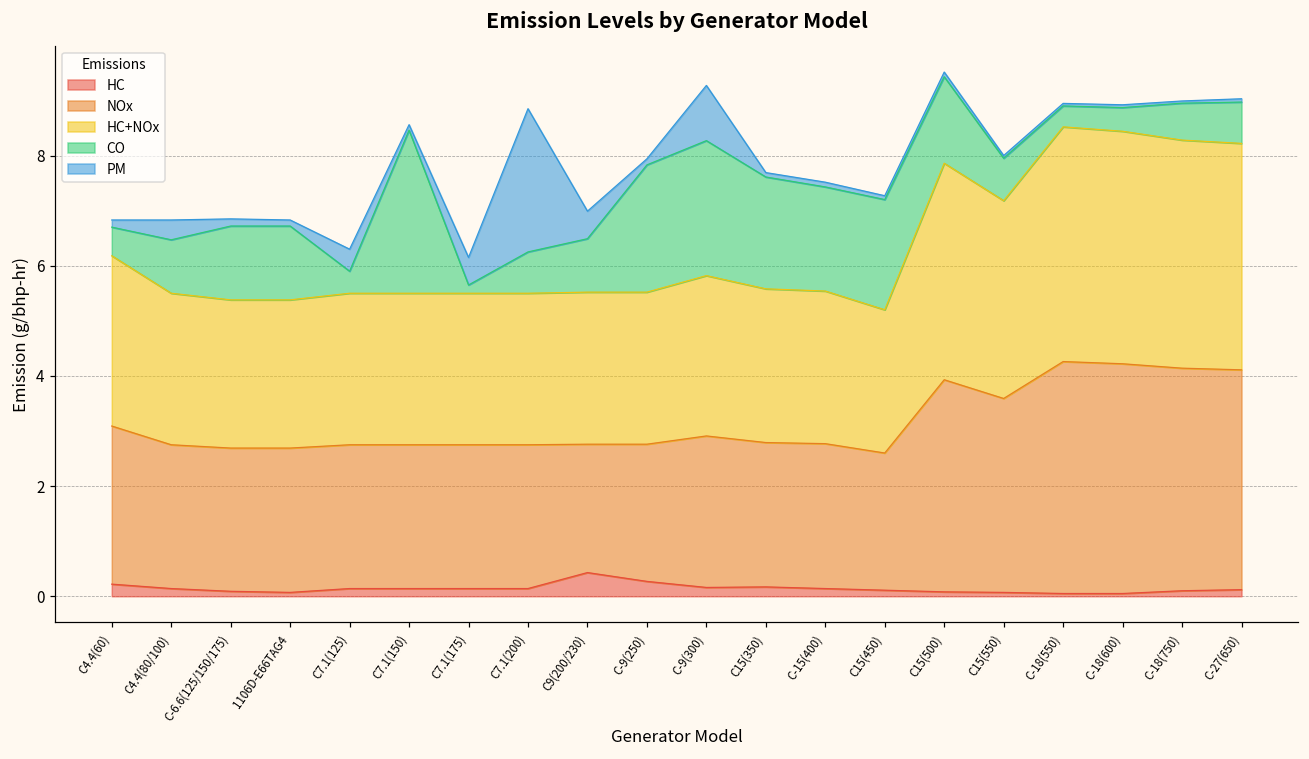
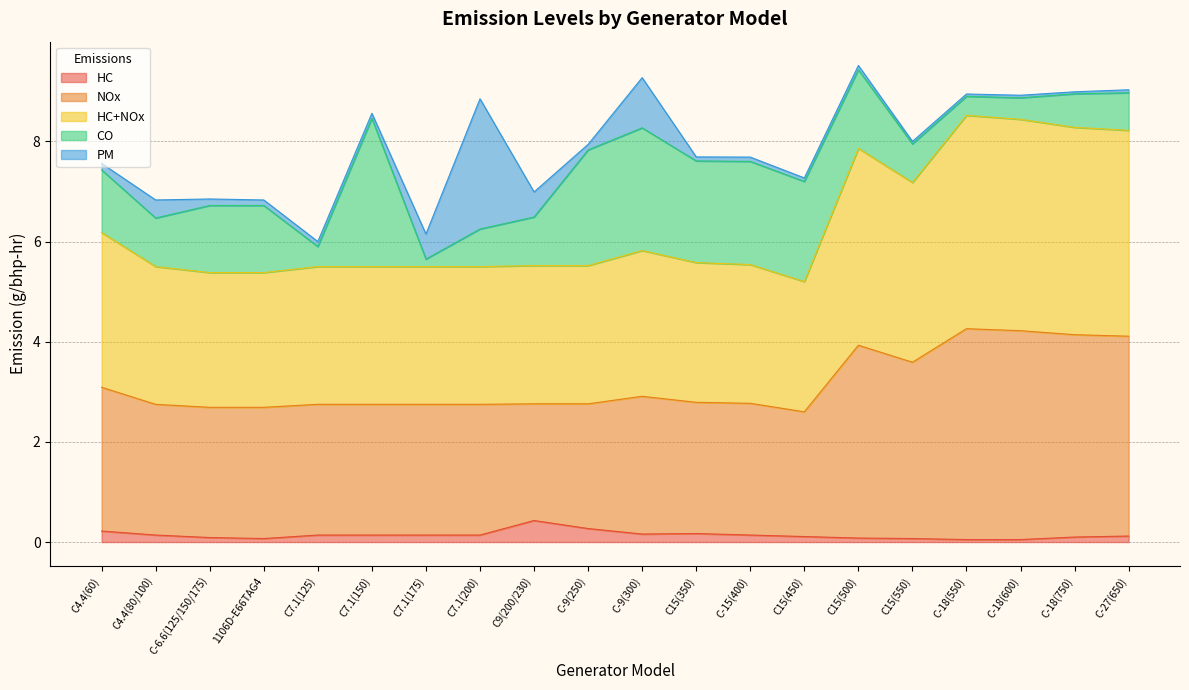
CO, C4.4(60): 0.5 -> 1.3
PM, C7.1(125): 0.4 -> 0.1
CO, C-15(400): 1.9 -> 2.1
